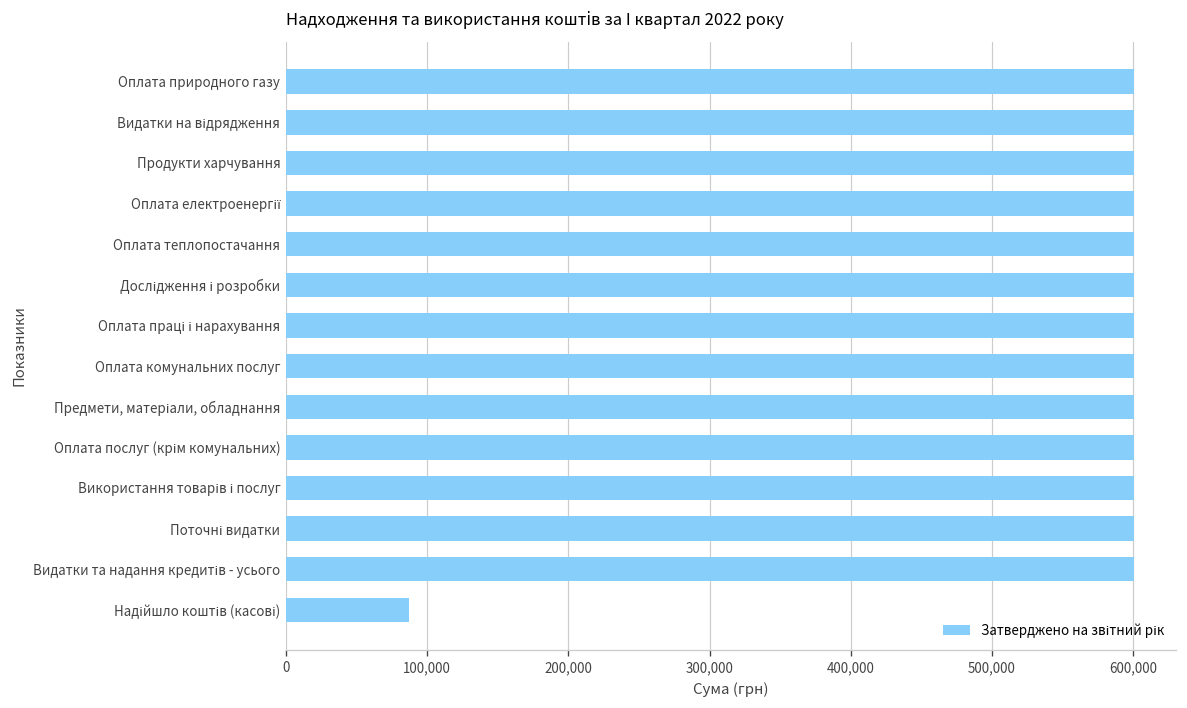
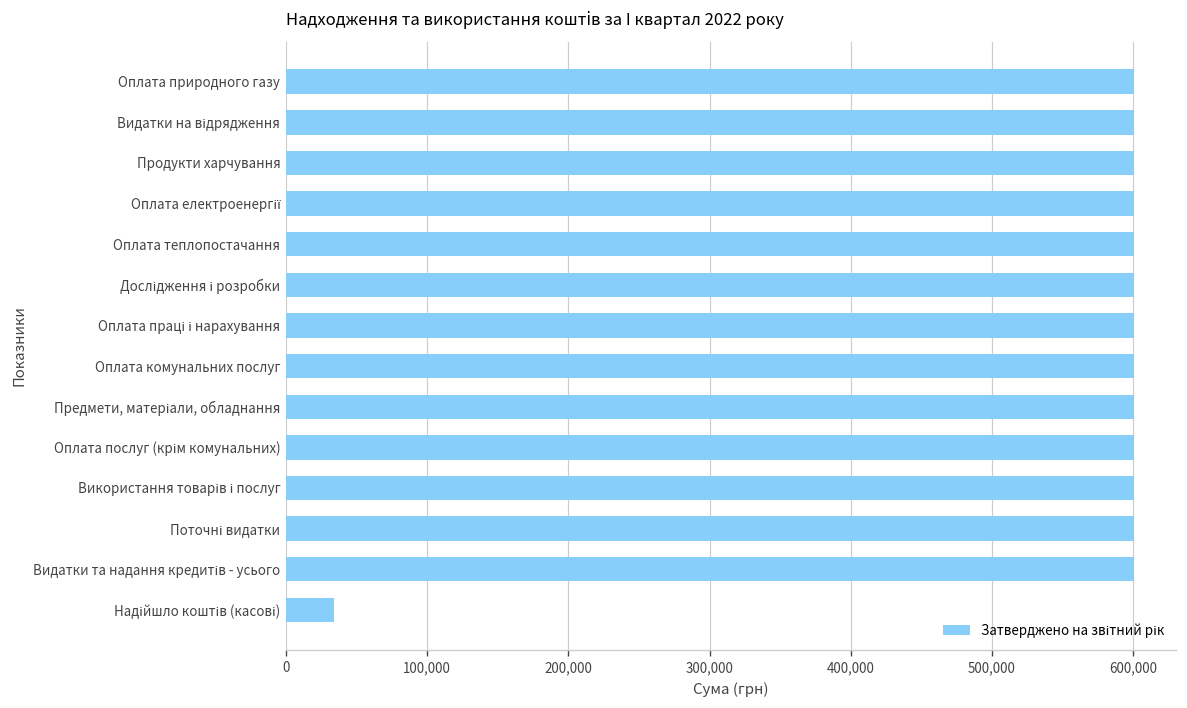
Надійшло коштів (касові): 87,000 -> 34,000
